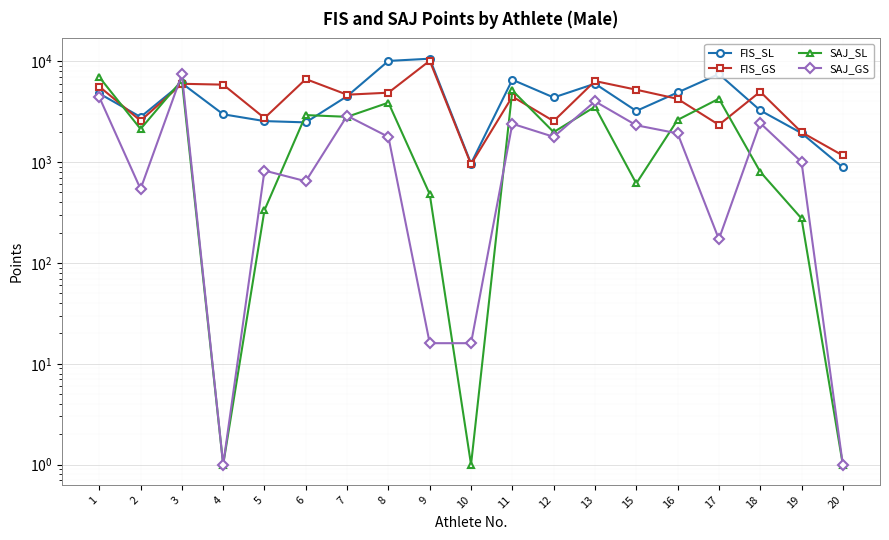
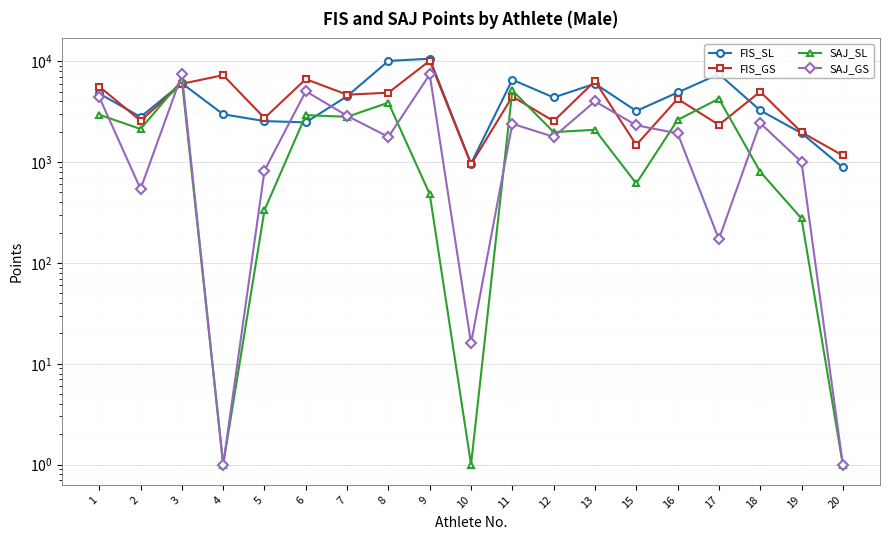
SAJ_SL, 1: 7000 -> 3000
FIS_GS, 4: 6000 -> 7000
SAJ_GS, 6: 600 -> 5000
SAJ_GS, 9: 16 -> 7000
SAJ_SL, 13: 3500 -> 2100
FIS_GS, 15: 5000 -> 1500
